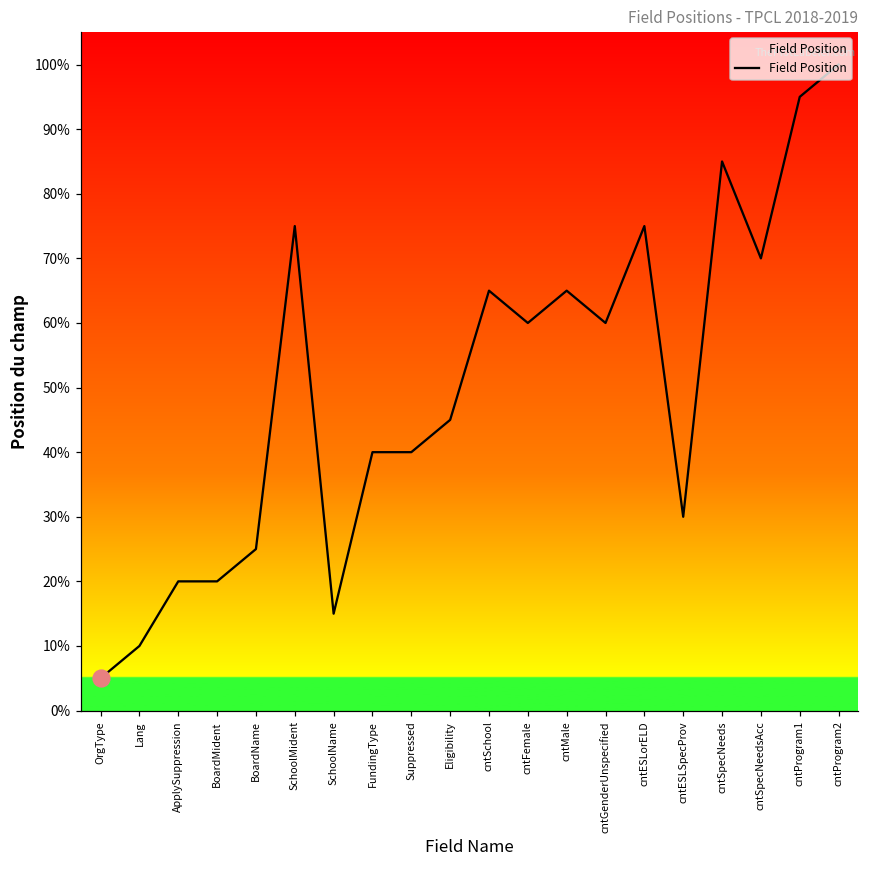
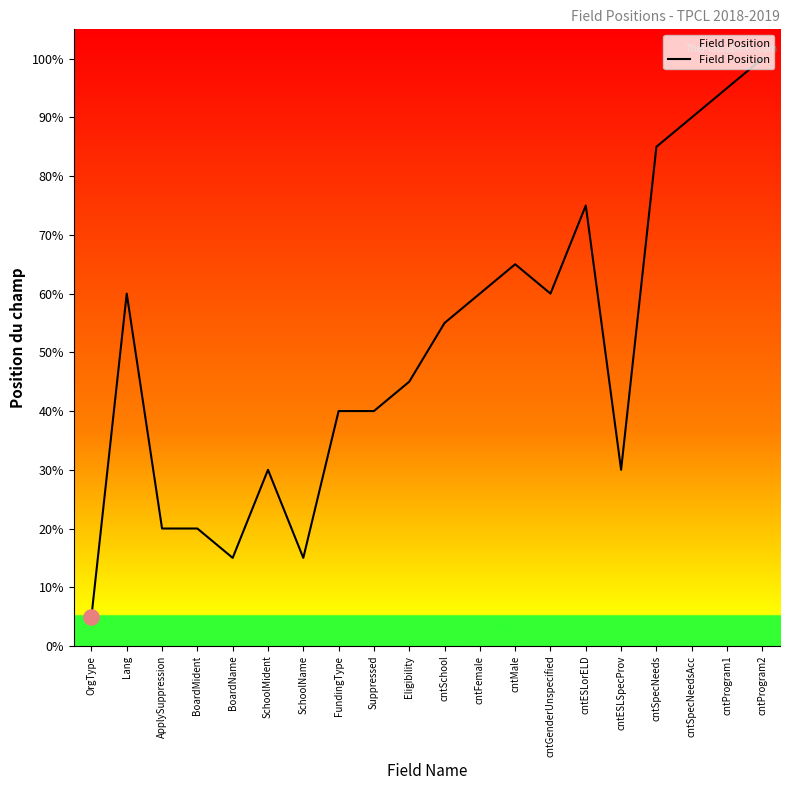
Field Position, Lang: 10% -> 60%
Field Position, BoardName: 25% -> 15%
Field Position, SchoolMident: 75% -> 30%
Field Position, cntSchool: 65% -> 55%
Field Position, cntSpecNeedsAcc: 70% -> 90%
